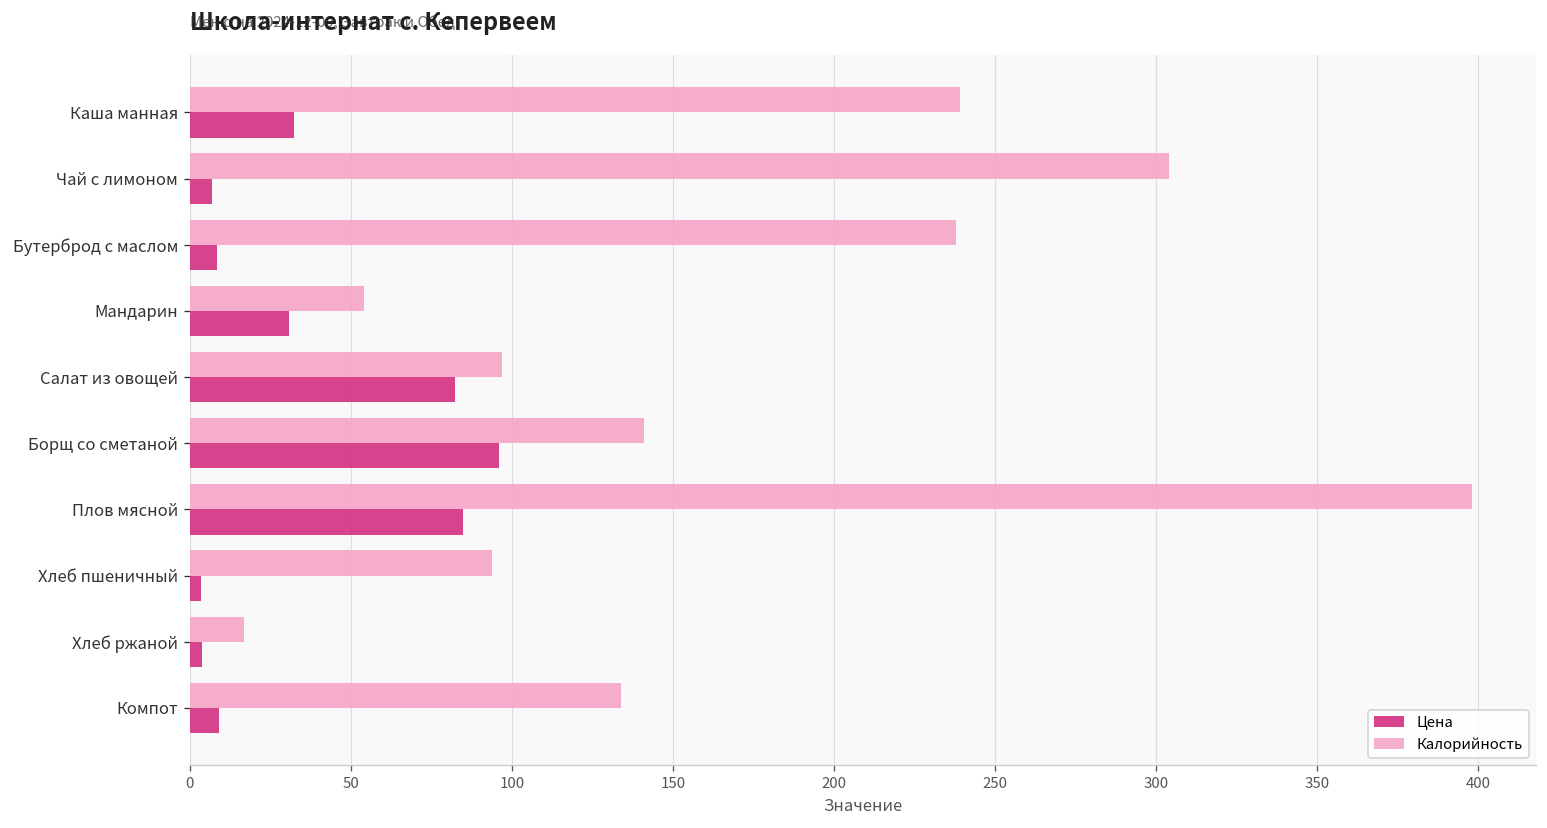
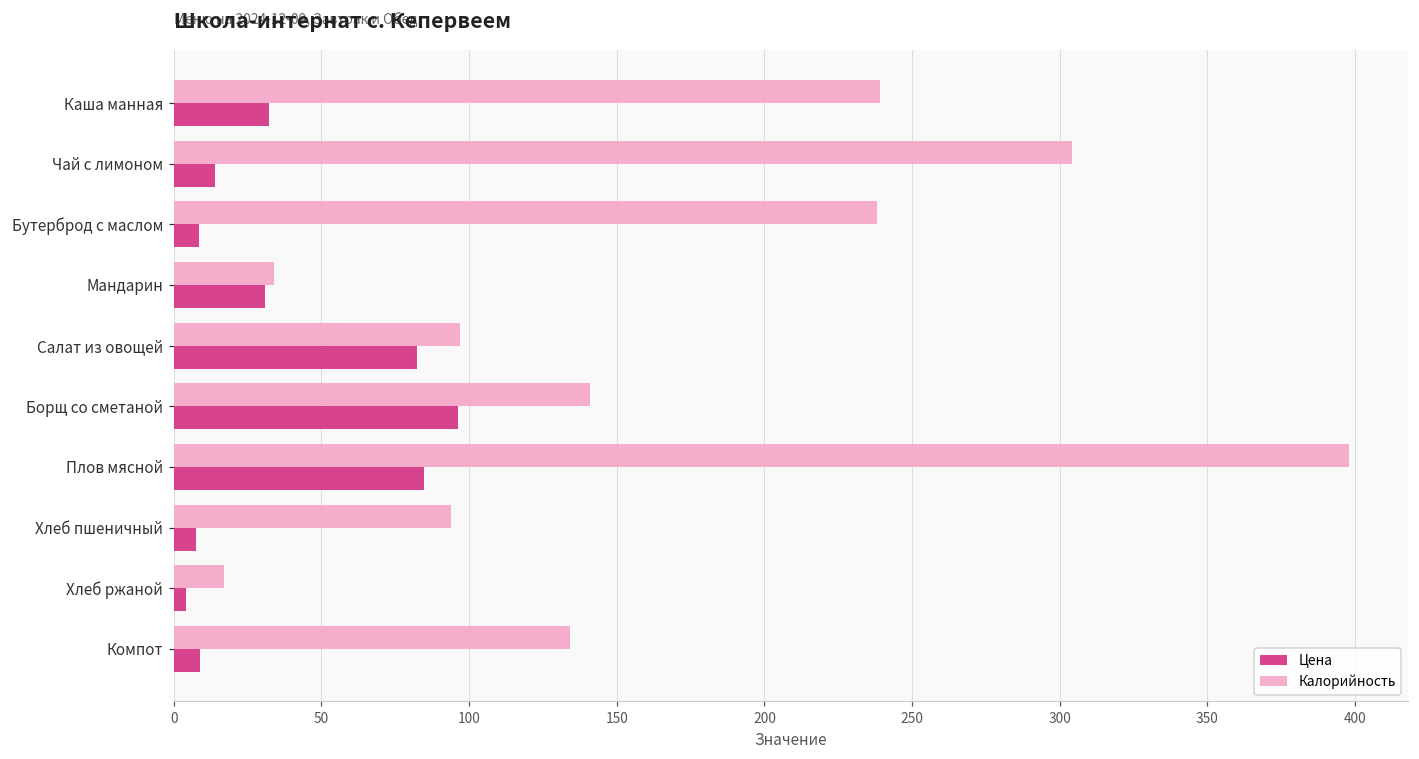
Цена, Чай с лимоном: 7 -> 14
Калорийность, Мандарин: 54 -> 34
Цена, Хлеб пшеничный: 3 -> 8
